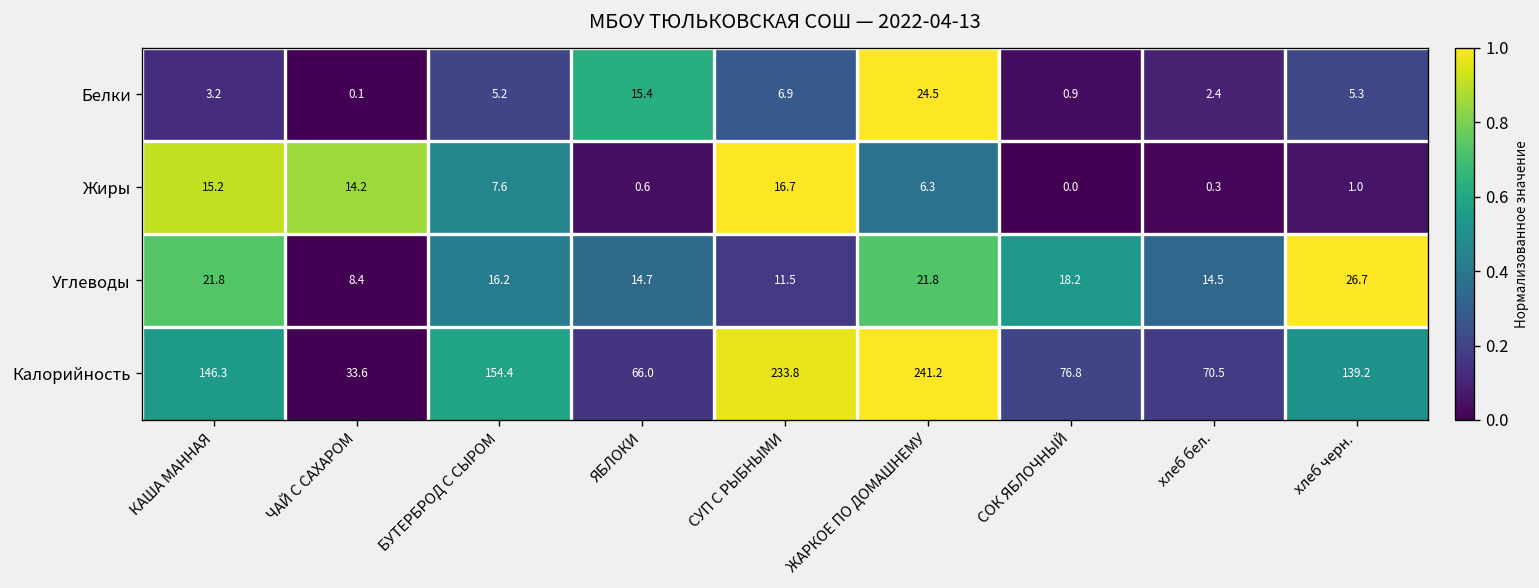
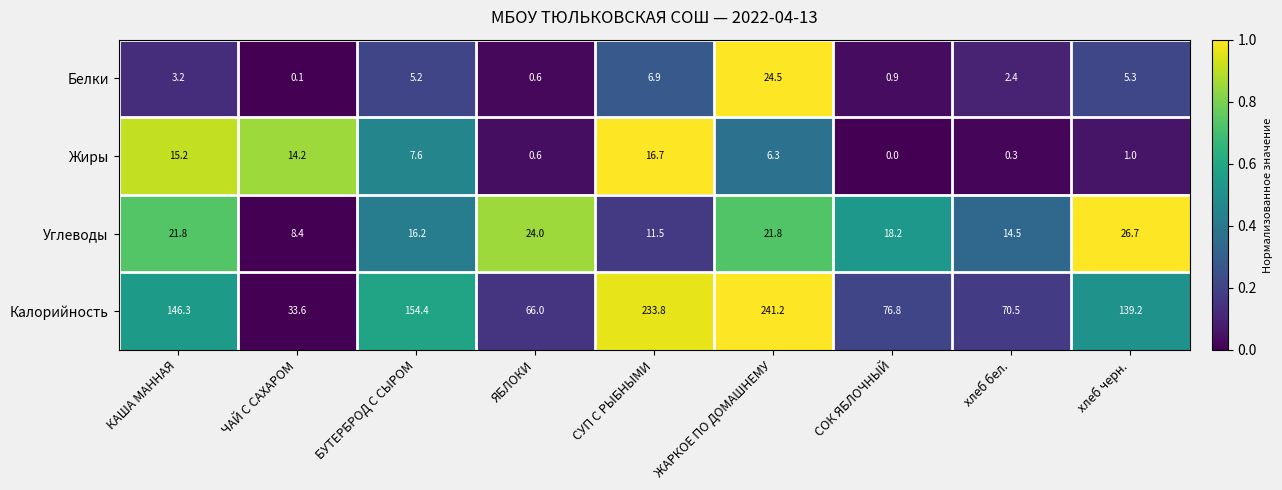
Белки, ЯБЛОКИ: 15.4 -> 0.6
Углеводы, ЯБЛОКИ: 14.7 -> 24.0
